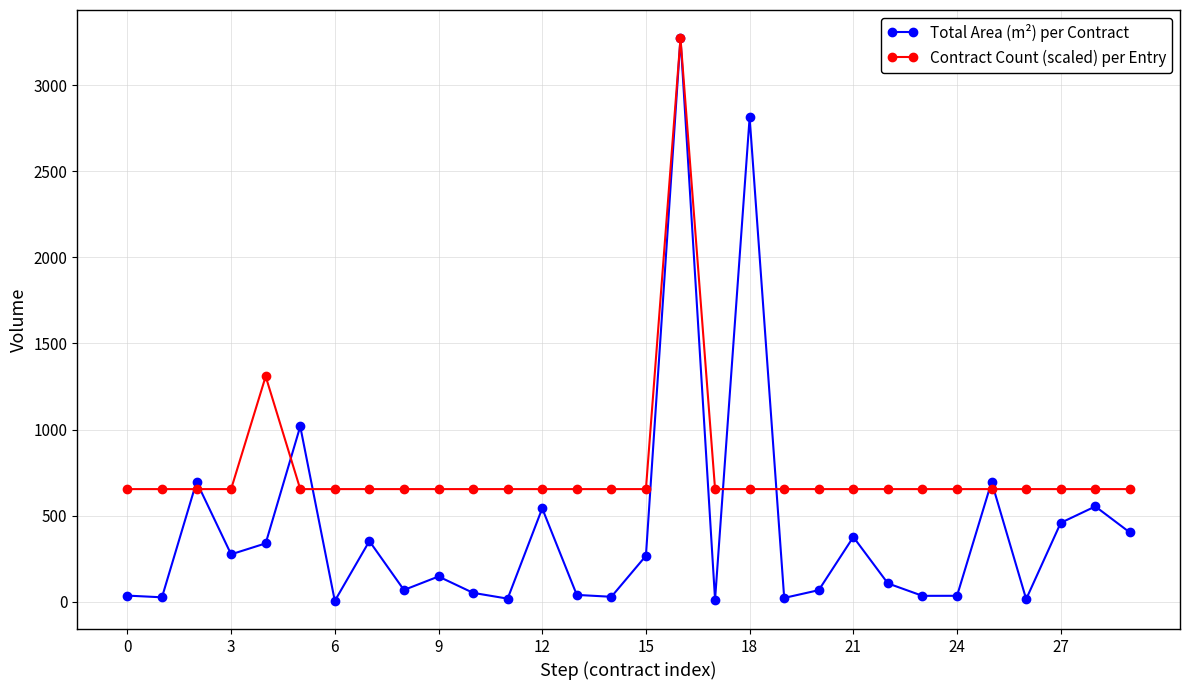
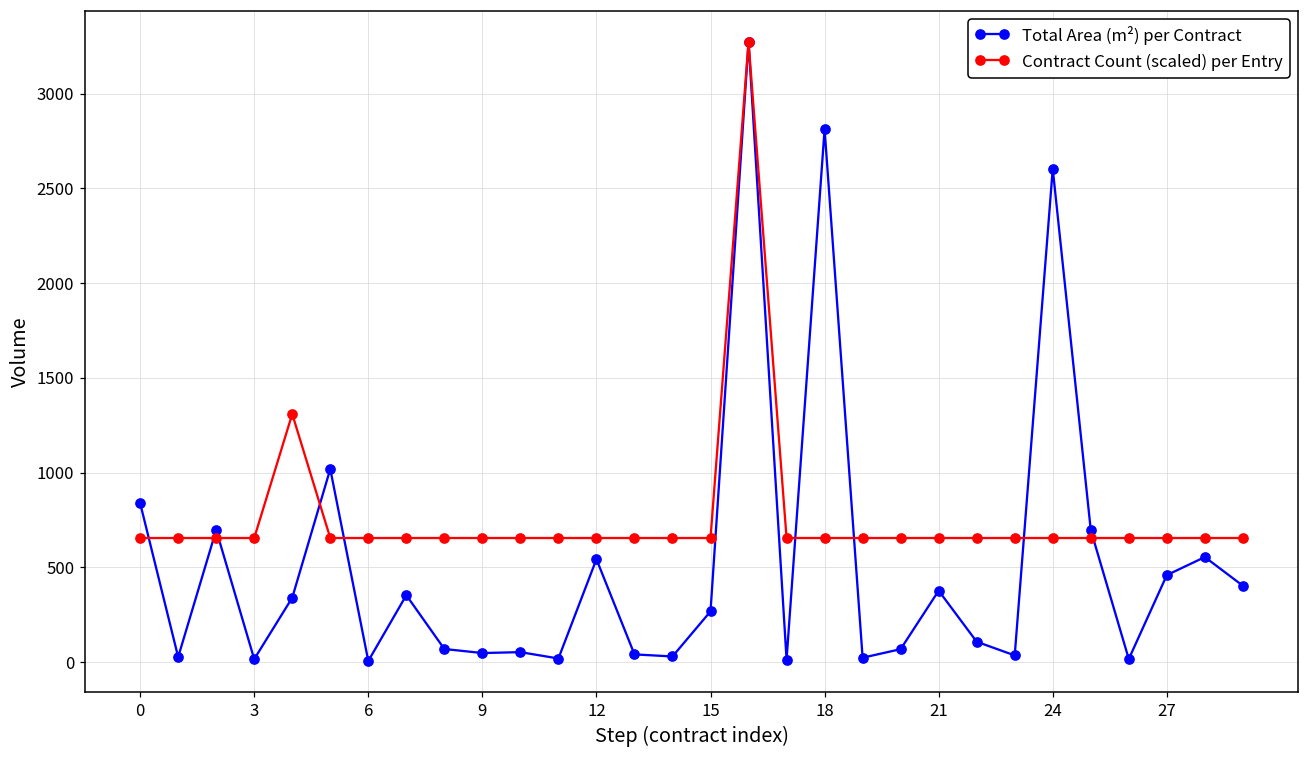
Total Area (m²) per Contract, 0: 40 -> 840
Total Area (m²) per Contract, 3: 280 -> 20
Total Area (m²) per Contract, 9: 150 -> 50
Total Area (m²) per Contract, 24: 40 -> 2600
